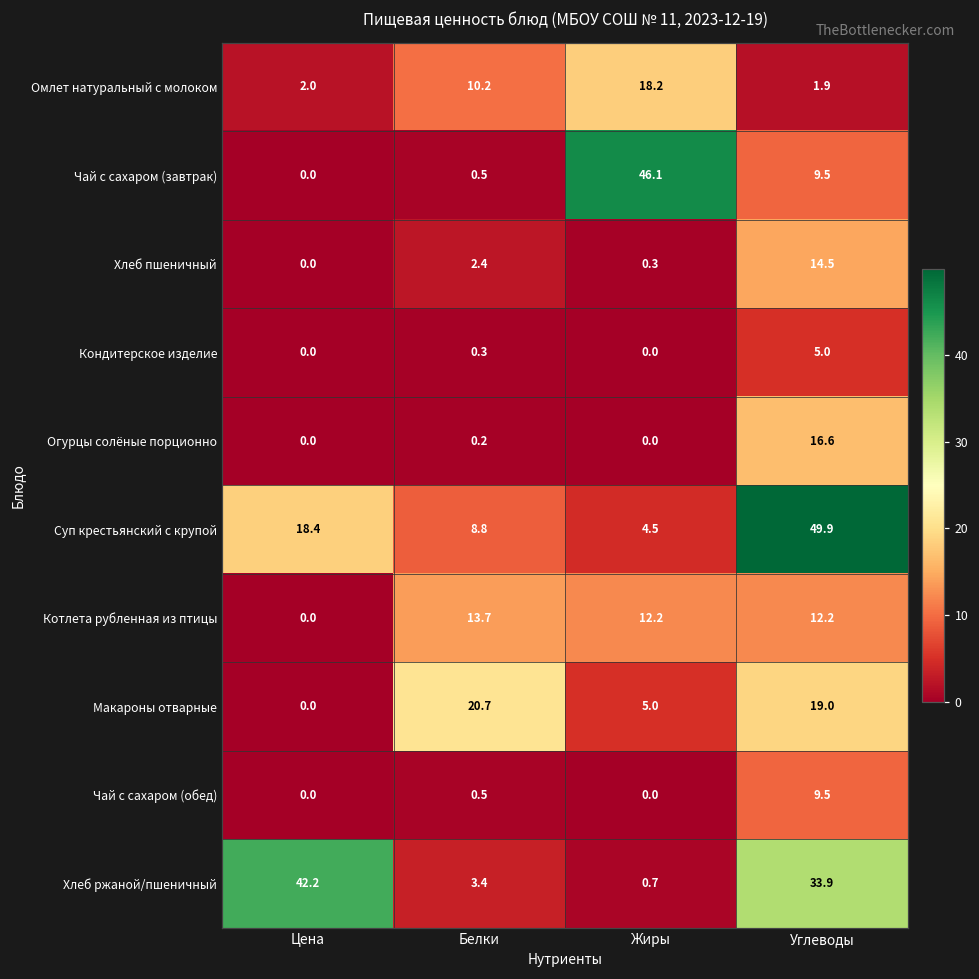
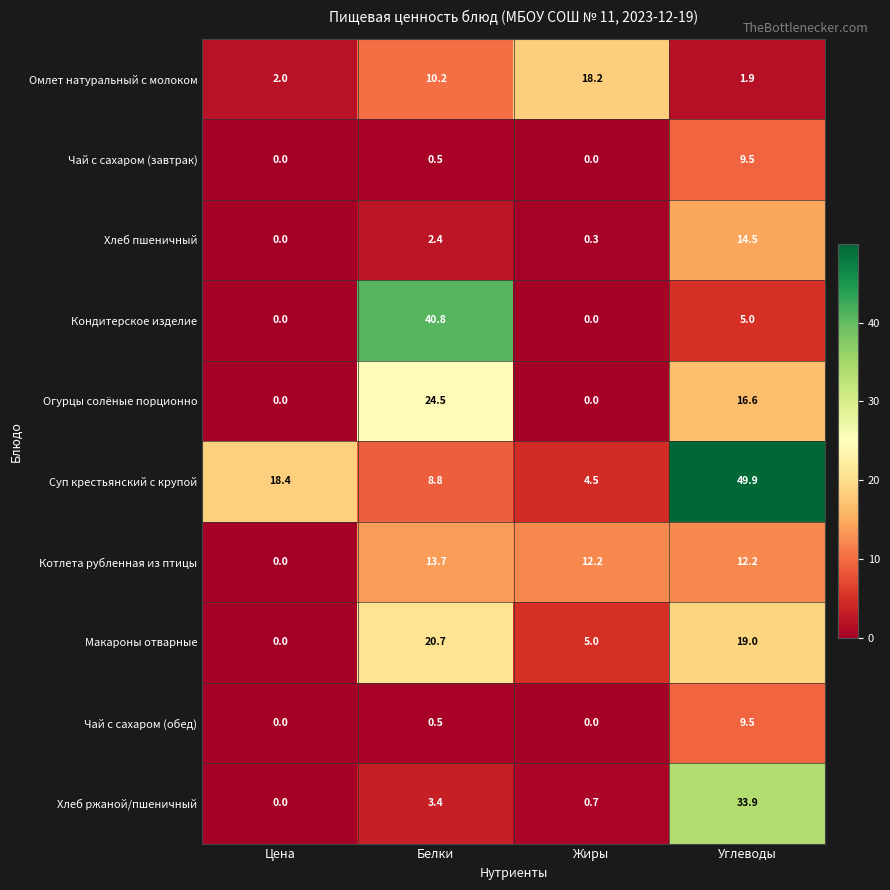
Чай с сахаром (завтрак), Жиры: 46.1 -> 0.0
Кондитерское изделие, Белки: 0.3 -> 40.8
Огурцы солёные порционно, Белки: 0.2 -> 24.5
Хлеб ржаной/пшеничный, Цена: 42.2 -> 0.0
